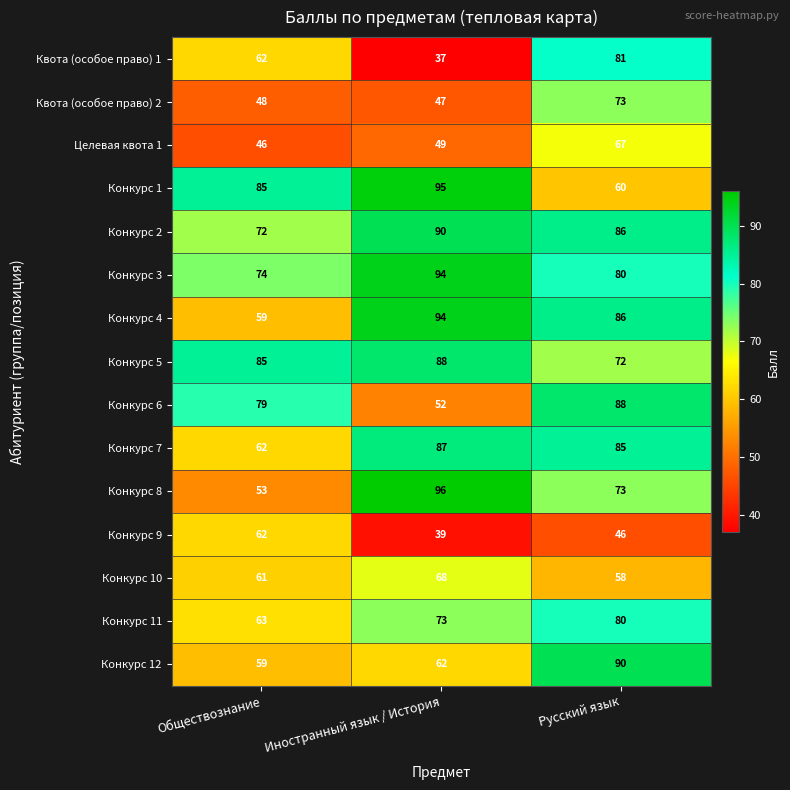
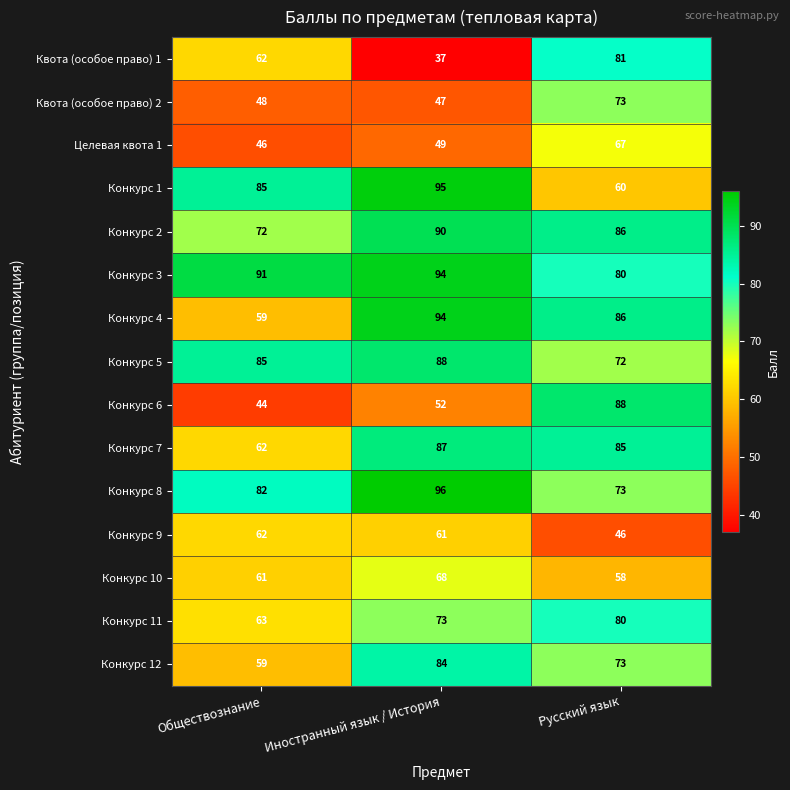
Конкурс 3, Обществознание: 74 -> 91
Конкурс 6, Обществознание: 79 -> 44
Конкурс 8, Обществознание: 53 -> 82
Конкурс 9, Иностранный язык / История: 39 -> 61
Конкурс 12, Иностранный язык / История: 62 -> 84
Конкурс 12, Русский язык: 90 -> 73
